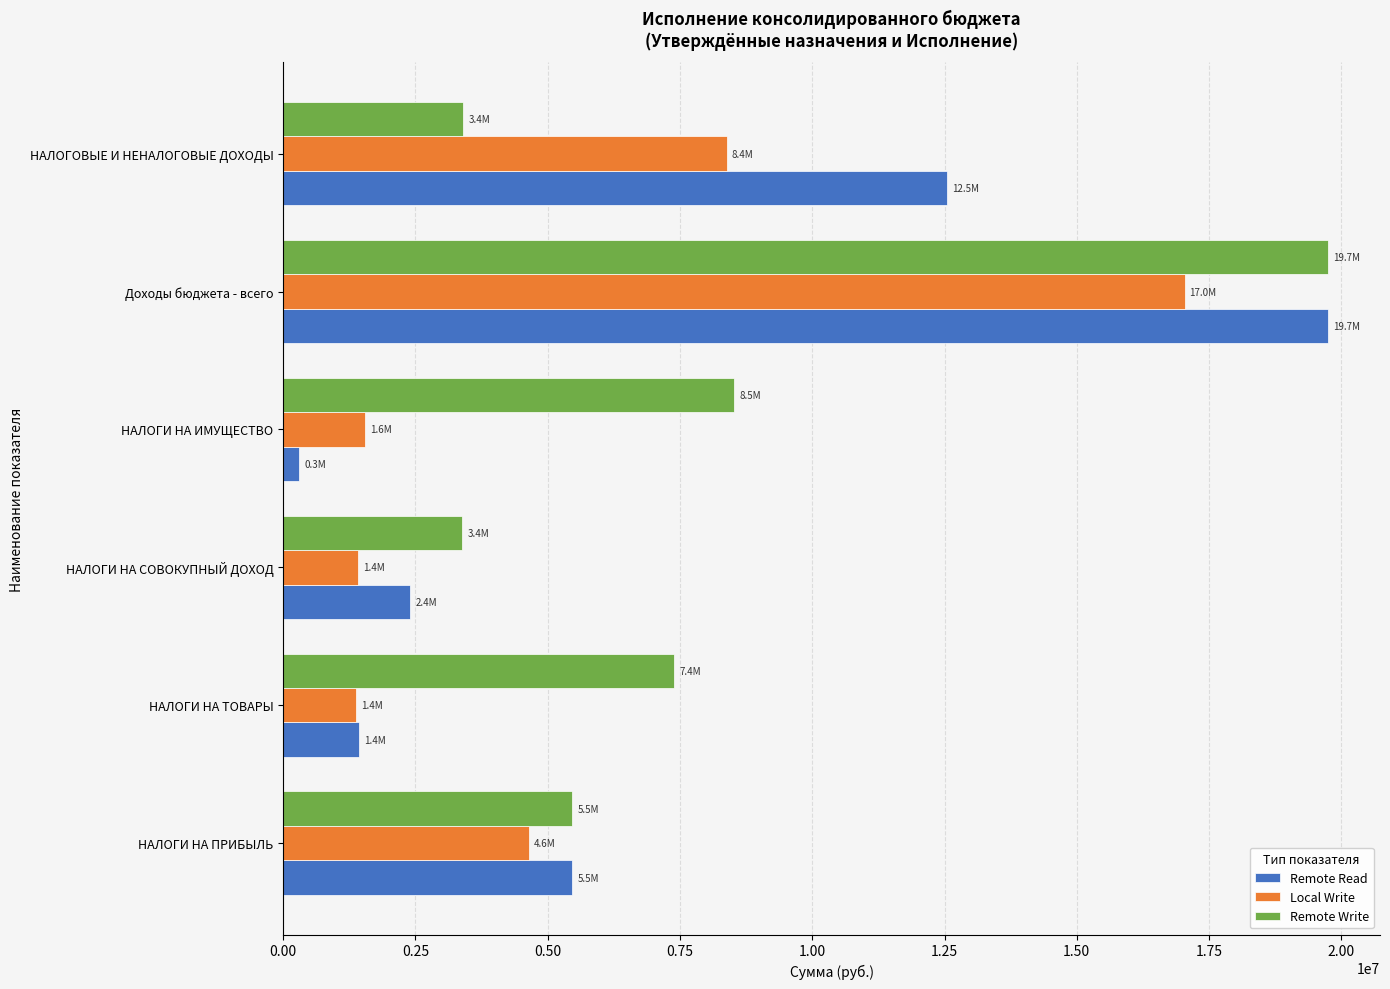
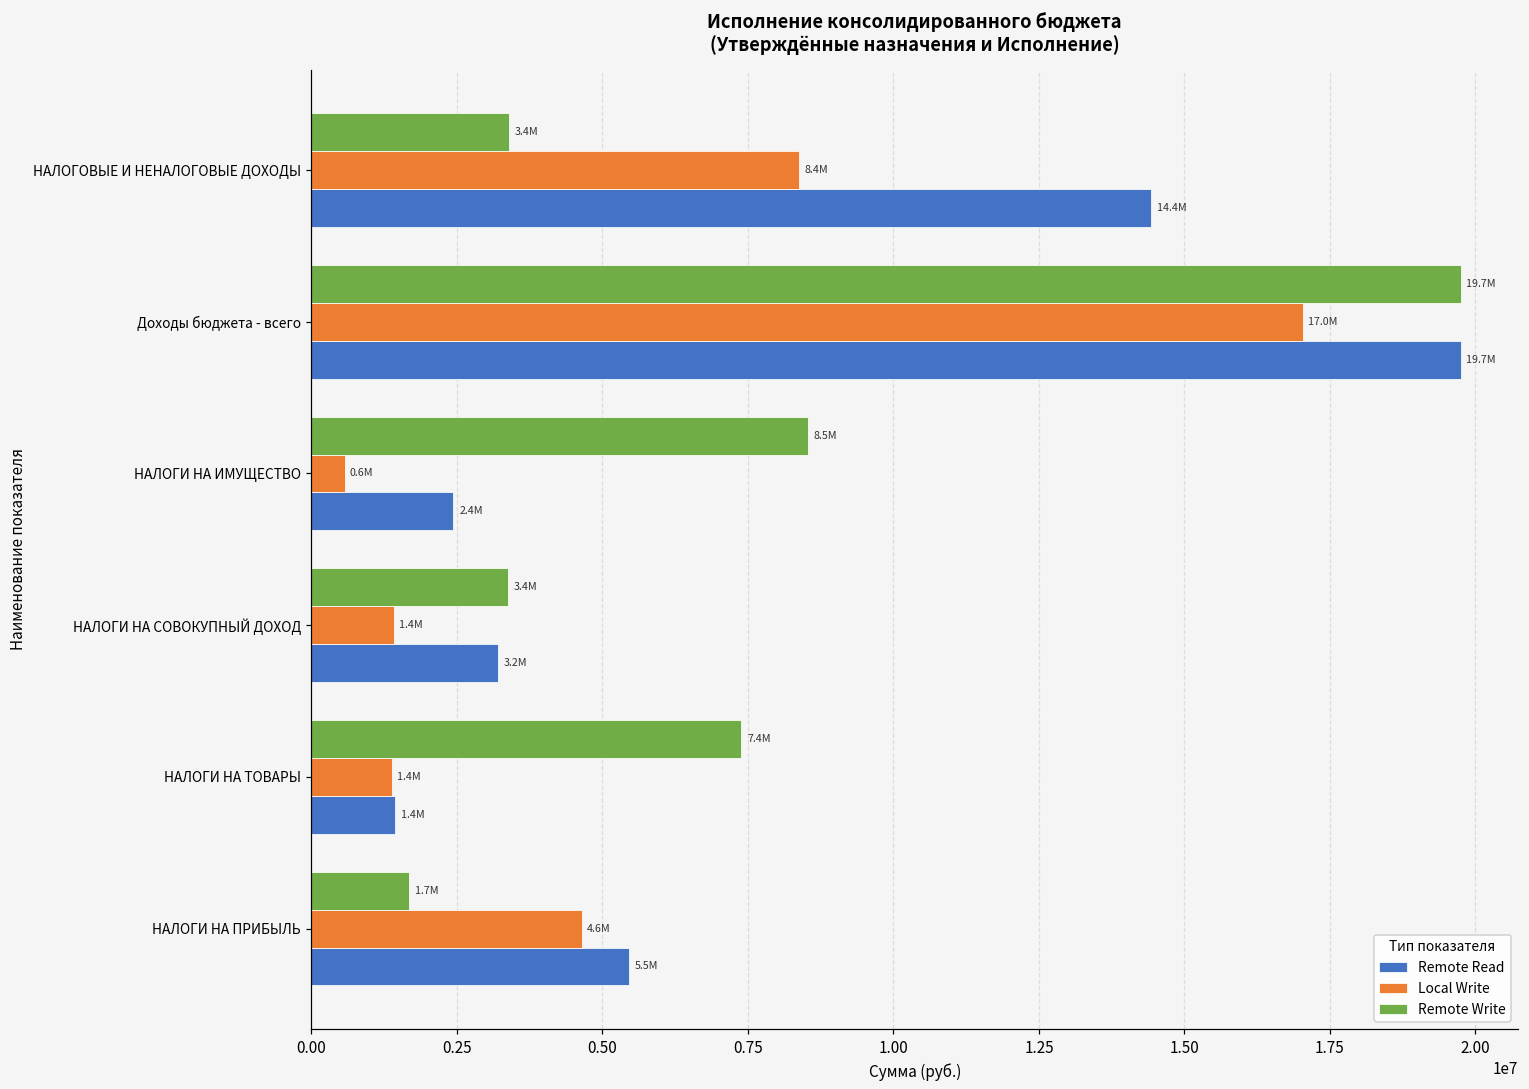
Remote Read, НАЛОГОВЫЕ И НЕНАЛОГОВЫЕ ДОХОДЫ: 12.5M -> 14.4M
Local Write, НАЛОГИ НА ИМУЩЕСТВО: 1.6M -> 0.6M
Remote Read, НАЛОГИ НА ИМУЩЕСТВО: 0.3M -> 2.4M
Remote Read, НАЛОГИ НА СОВОКУПНЫЙ ДОХОД: 2.4M -> 3.2M
Remote Write, НАЛОГИ НА ПРИБЫЛЬ: 5.5M -> 1.7M
